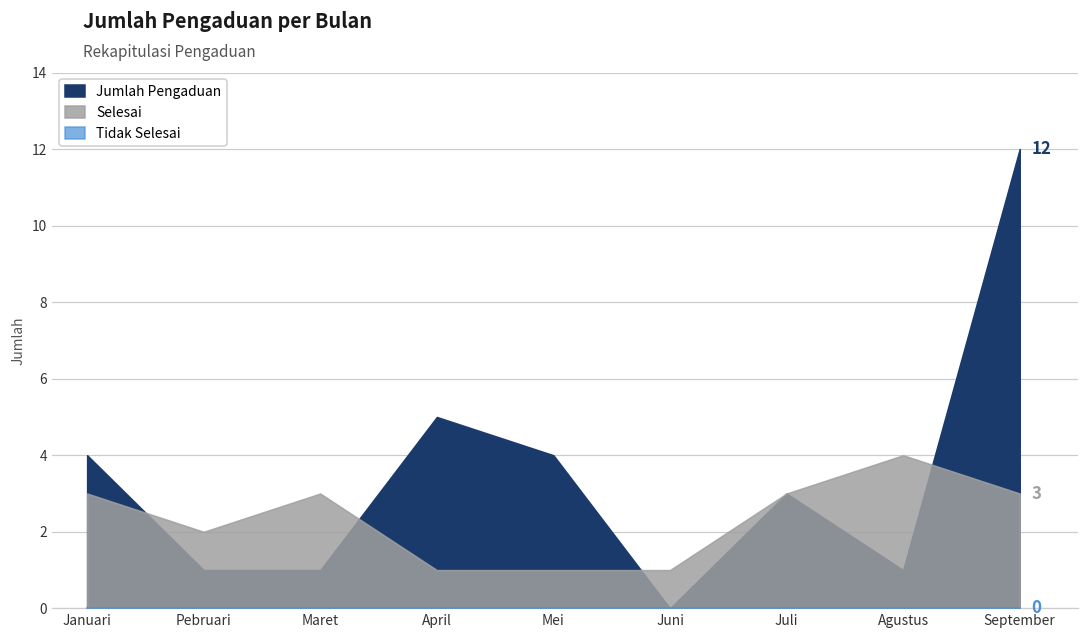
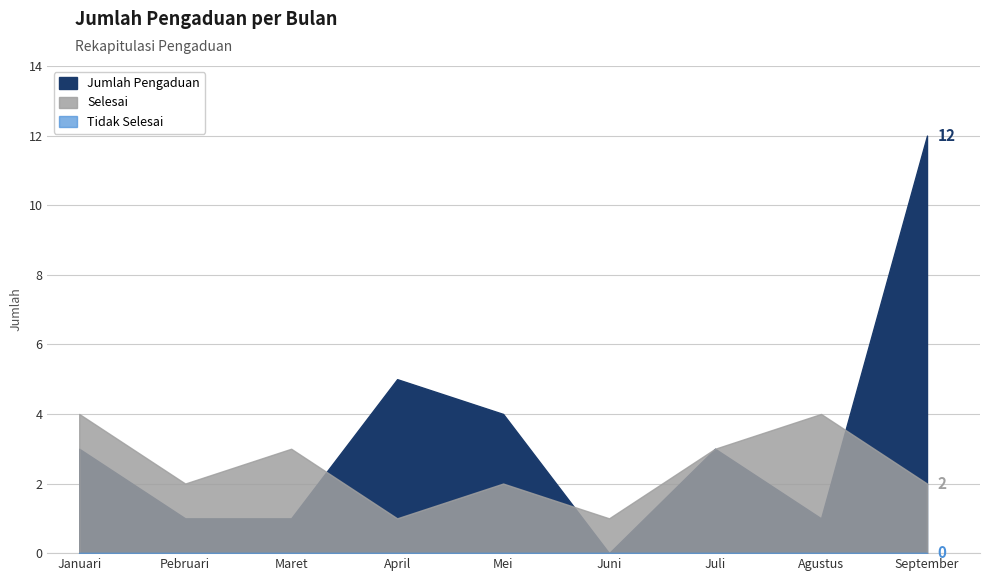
Jumlah Pengaduan, Januari: 4 -> 3
Selesai, Januari: 3 -> 4
Selesai, Mei: 1 -> 2
Selesai, September: 3 -> 2
